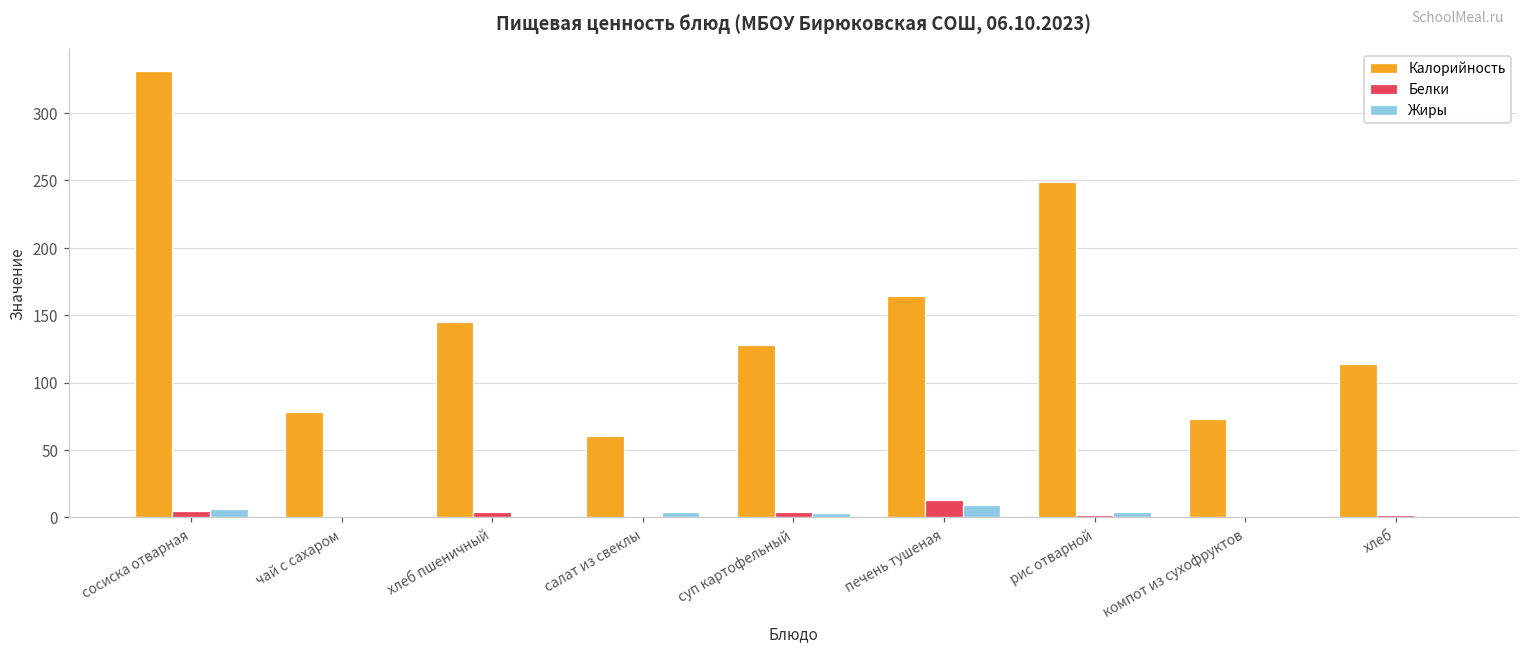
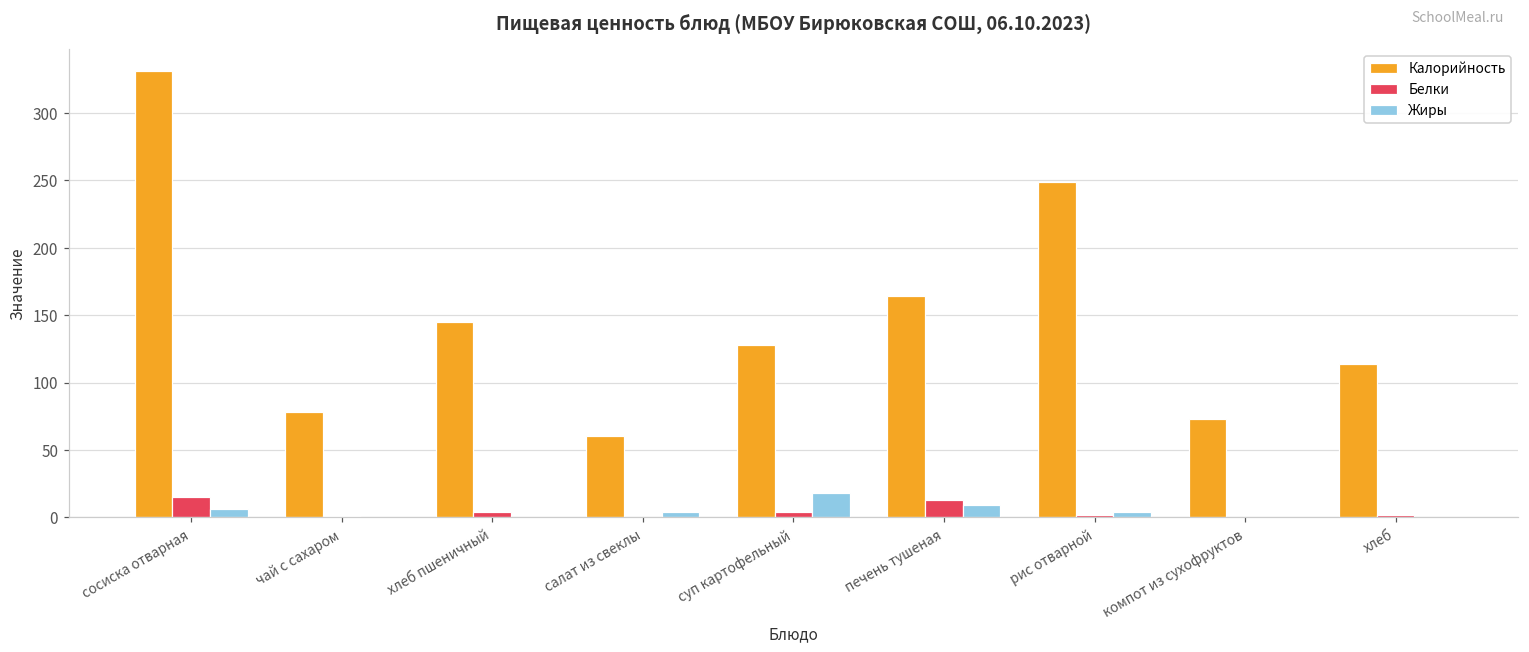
Белки, сосиска отварная: 5 -> 15
Жиры, суп картофельный: 3 -> 18
